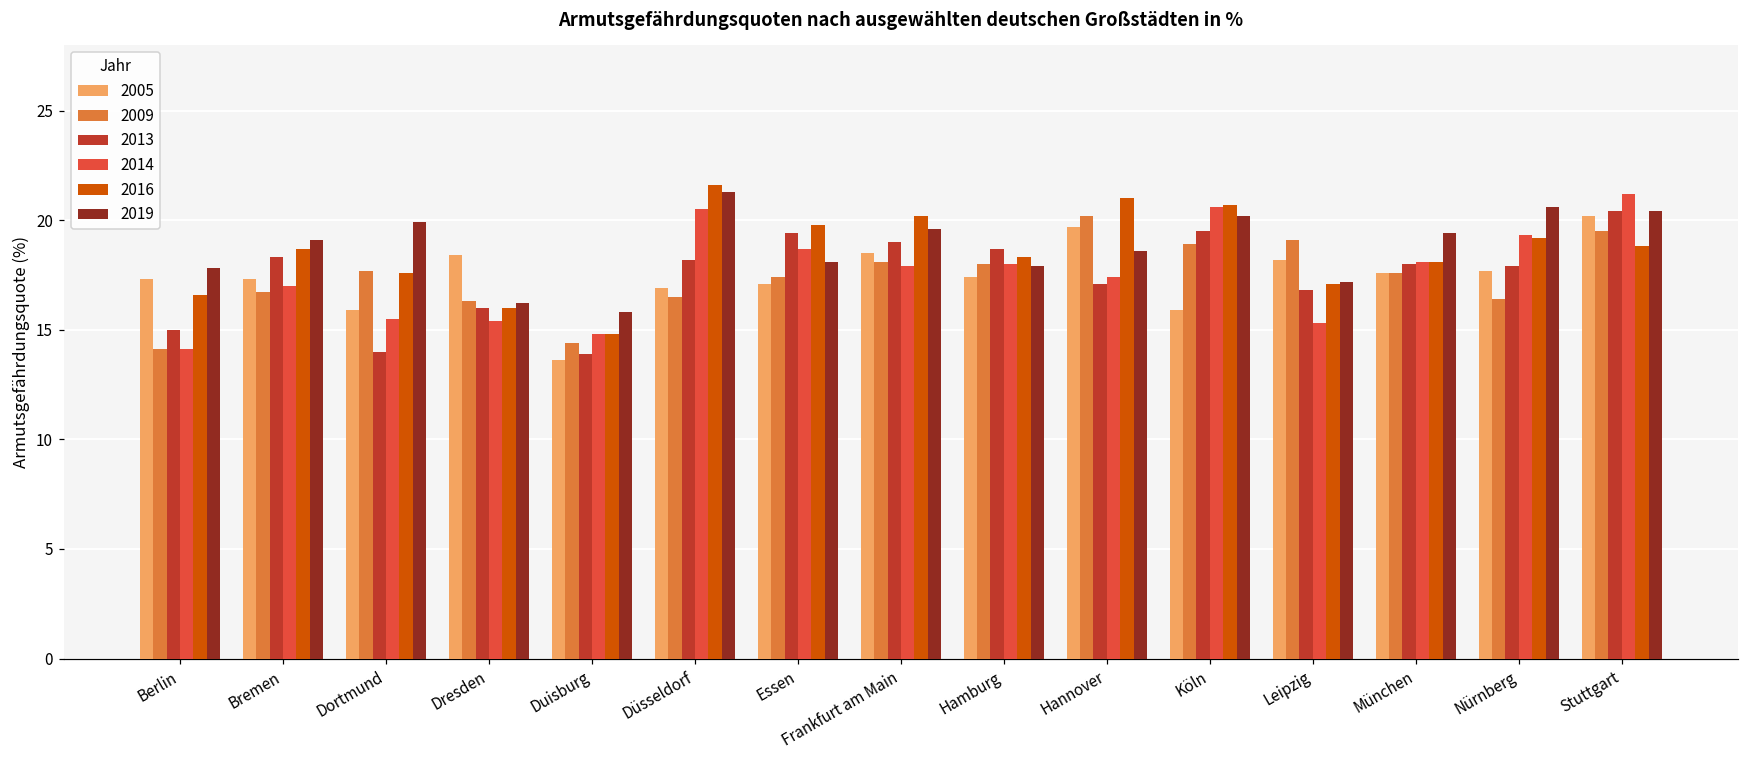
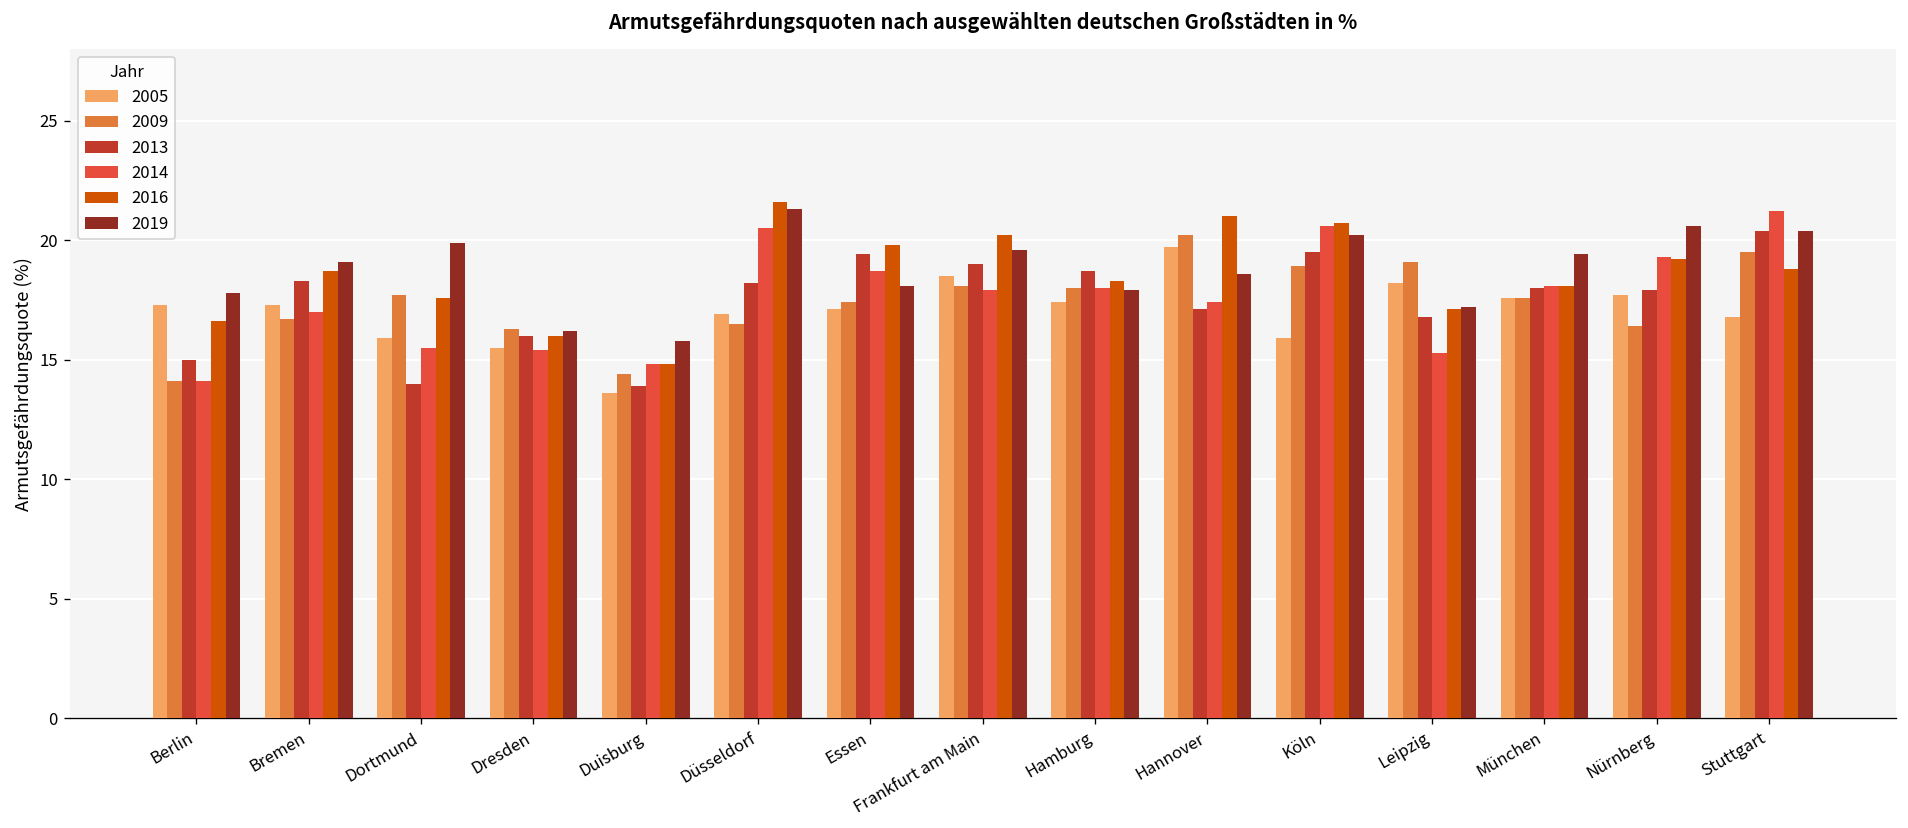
2005, Dresden: 18.4 -> 15.5
2005, Stuttgart: 20.2 -> 16.8
